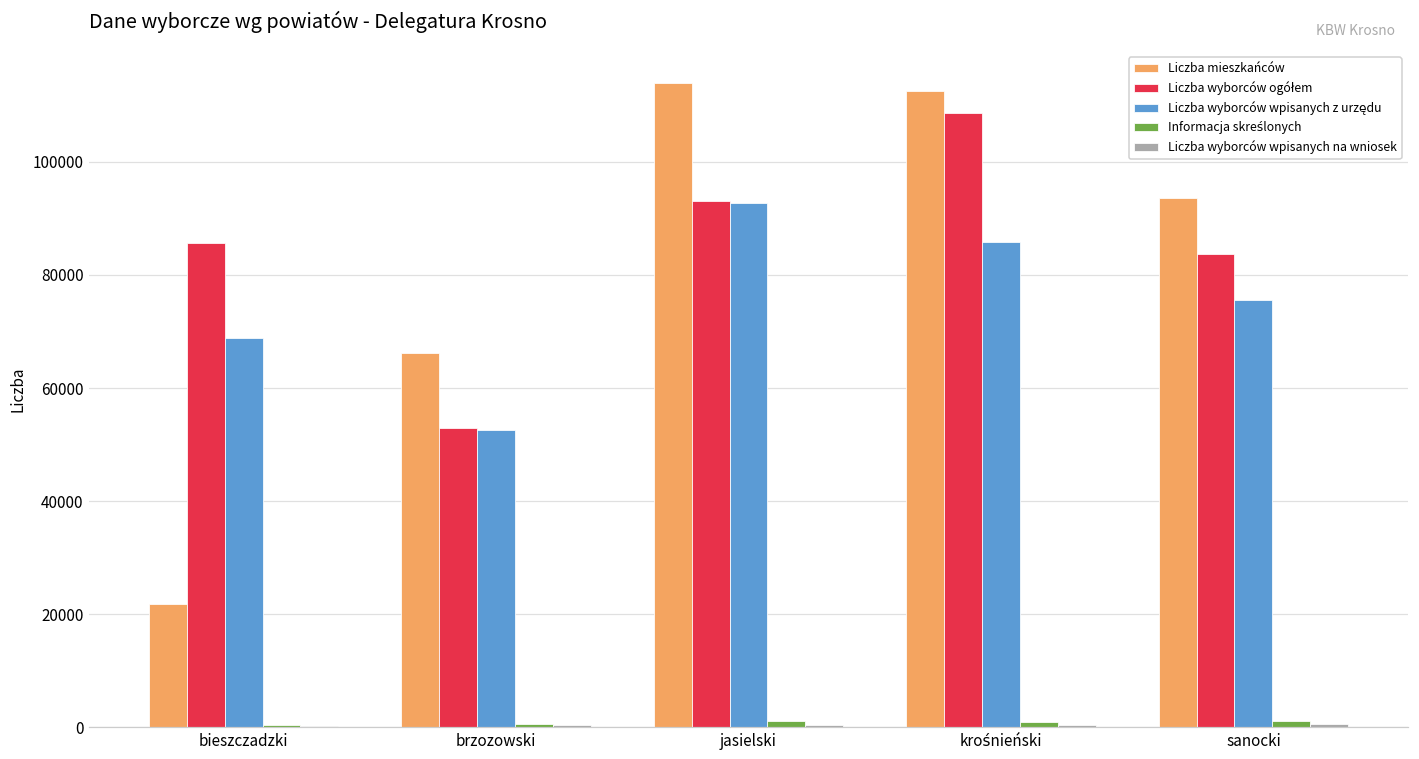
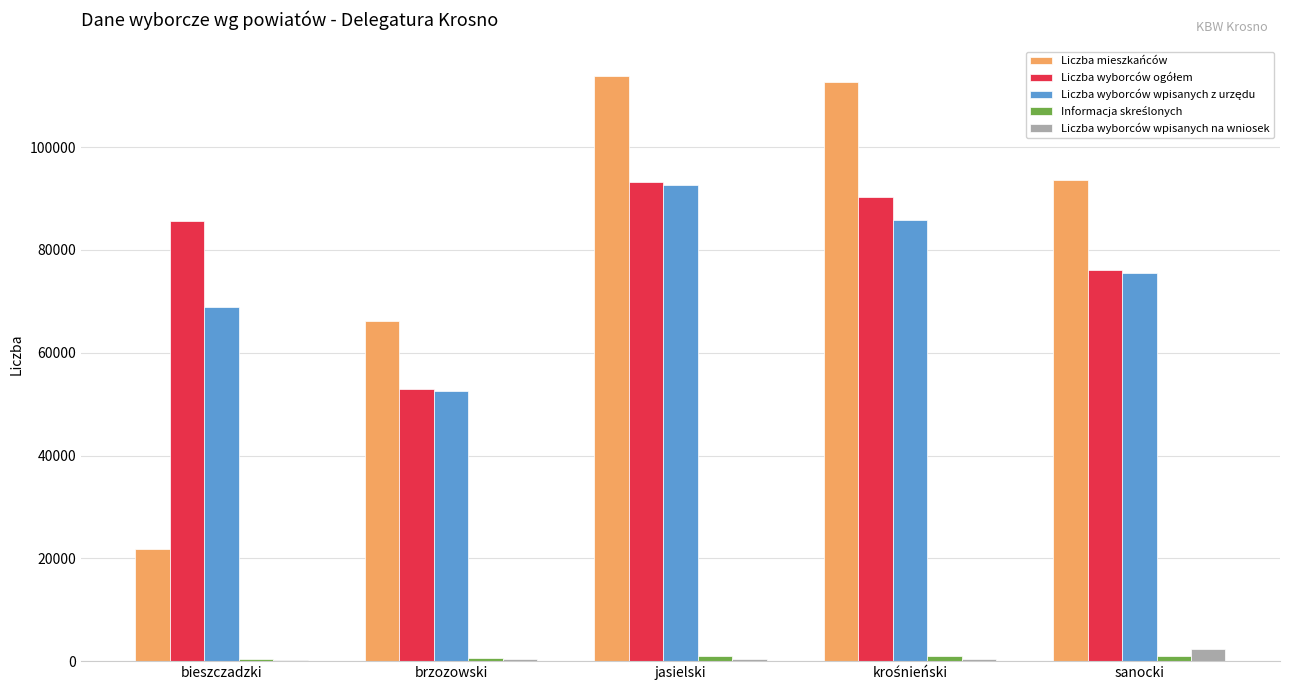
Liczba wyborców ogółem, krośnieński: 109000 -> 90000
Liczba wyborców ogółem, sanocki: 84000 -> 76000
Liczba wyborców wpisanych na wniosek, sanocki: 1000 -> 2000
